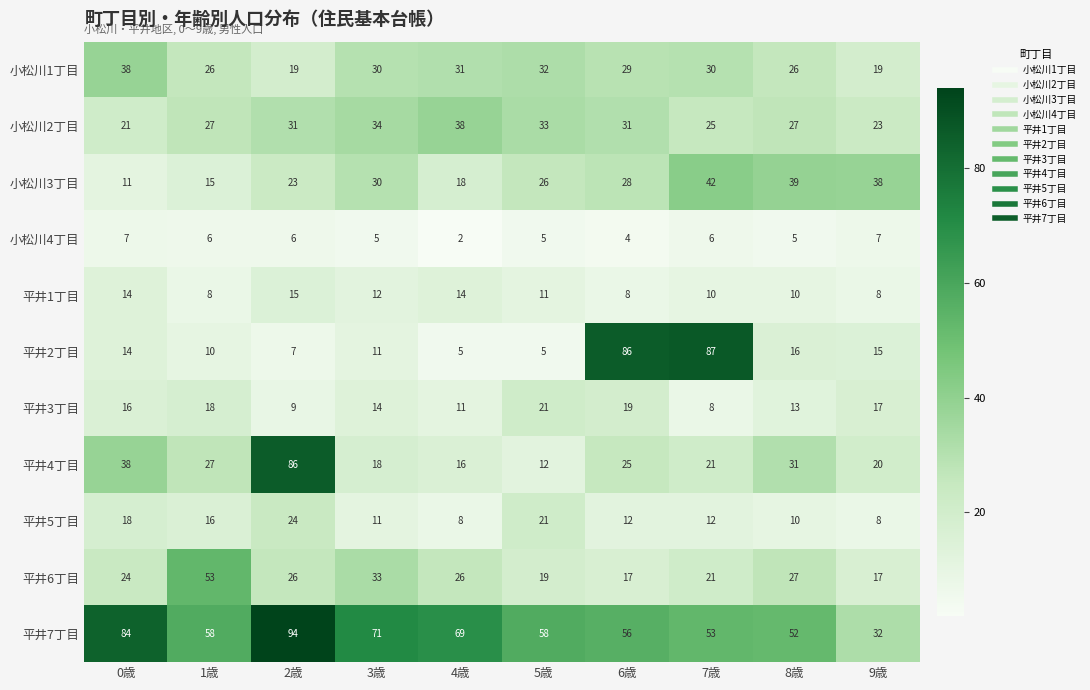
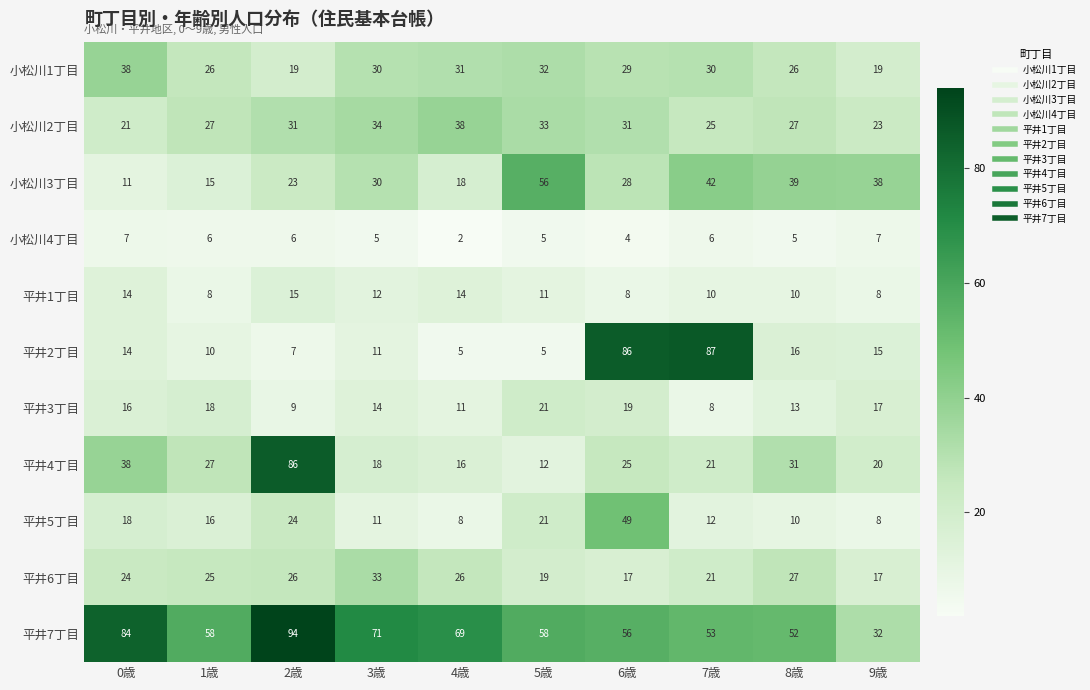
小松川3丁目, 5歳: 26 -> 56
平井5丁目, 6歳: 12 -> 49
平井6丁目, 1歳: 53 -> 25
